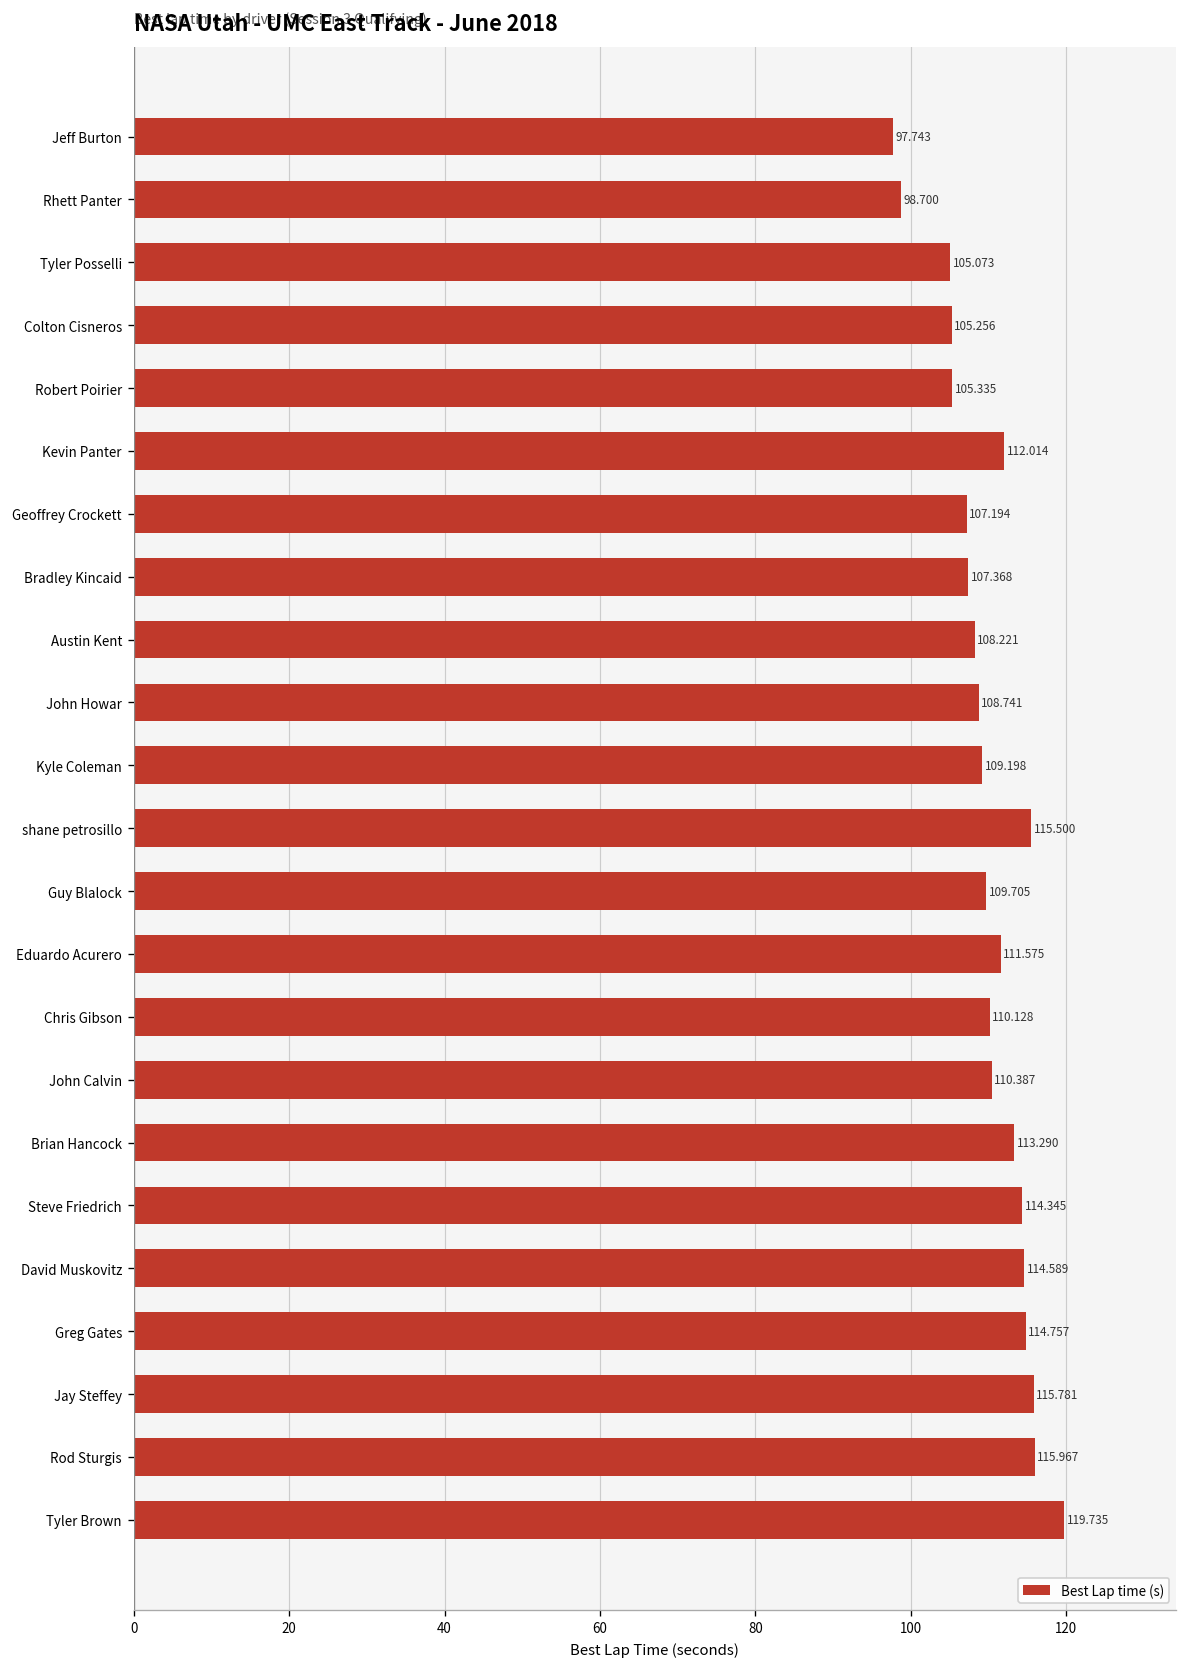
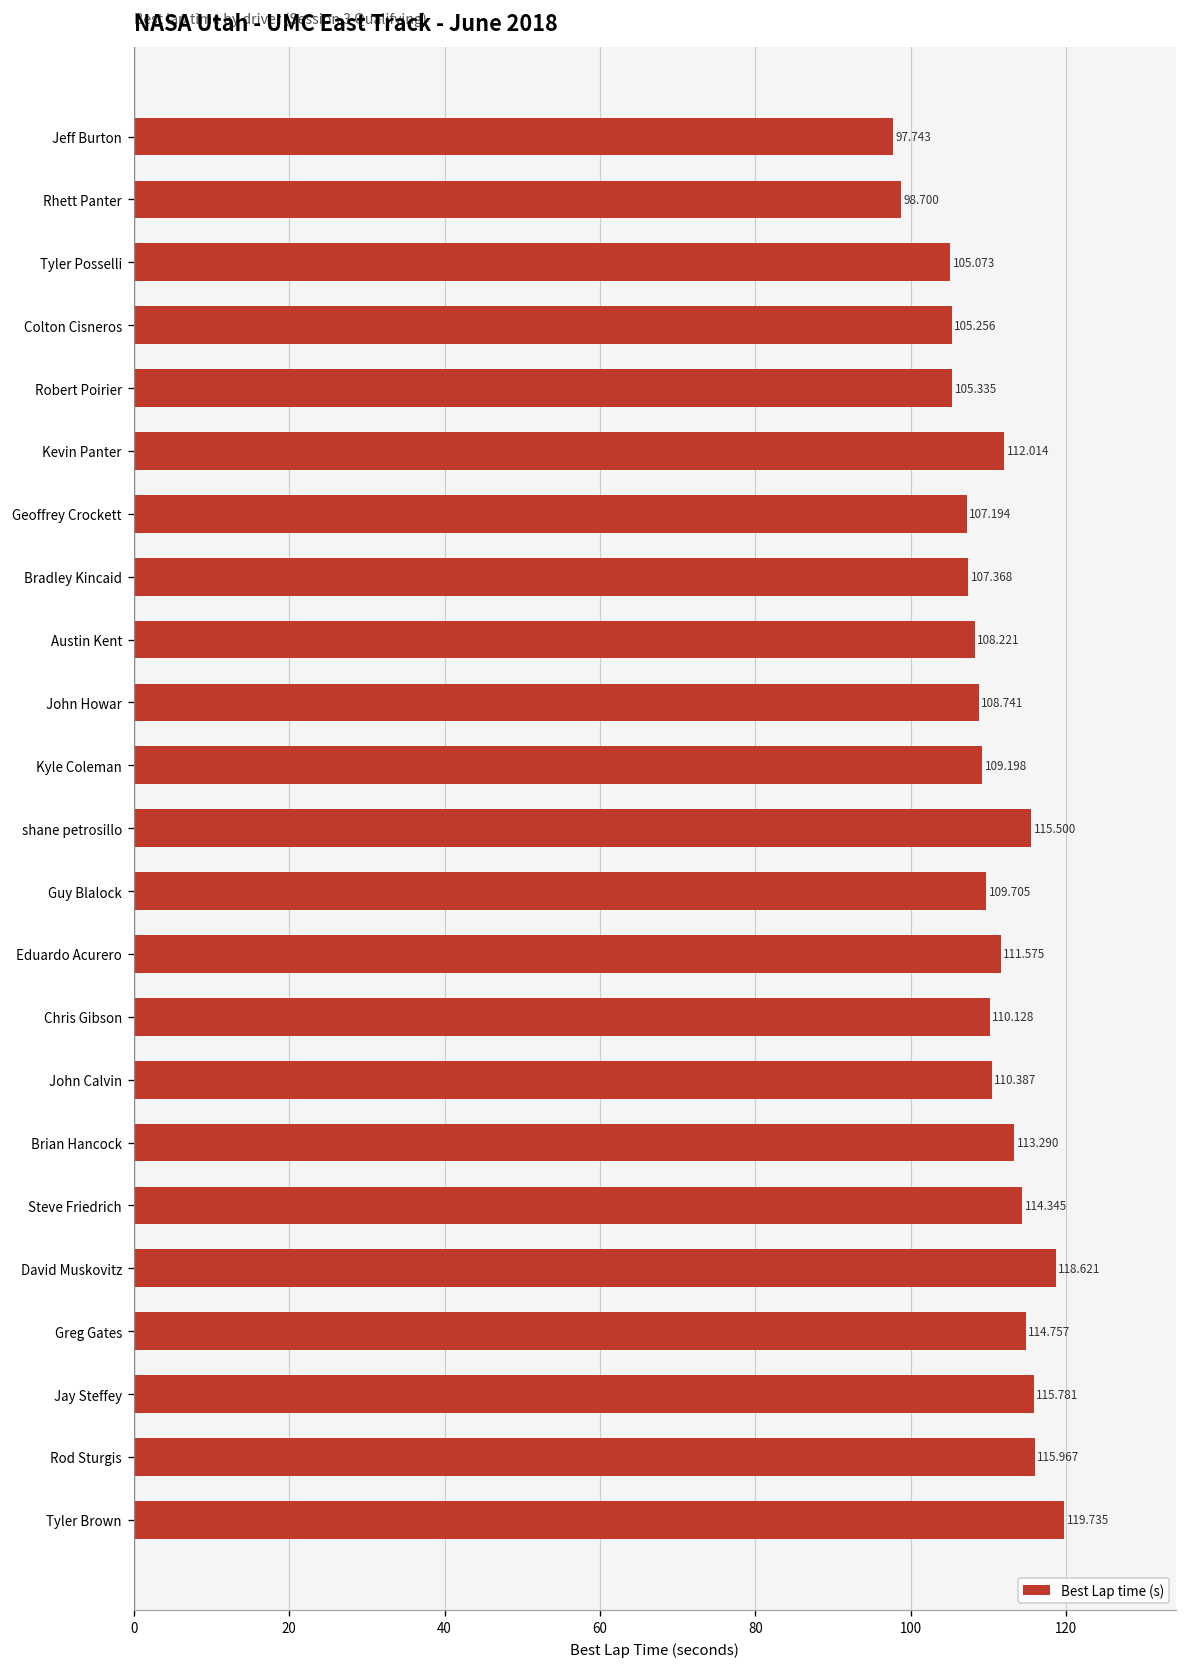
David Muskovitz: 114.589 -> 118.621
